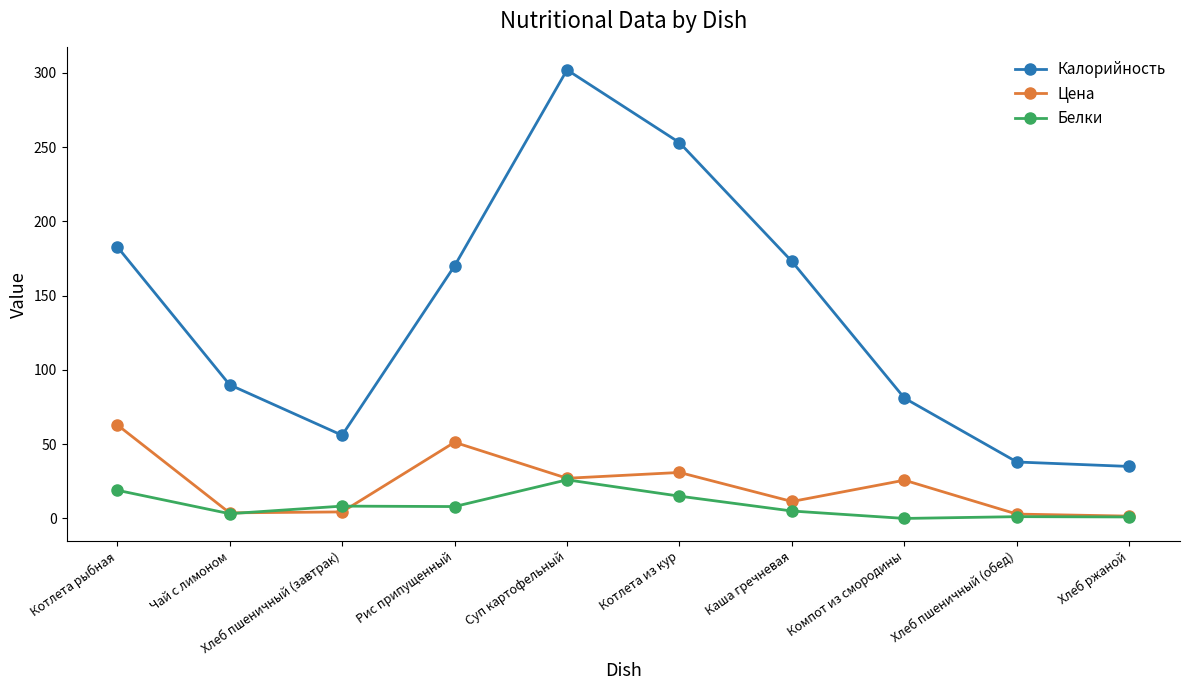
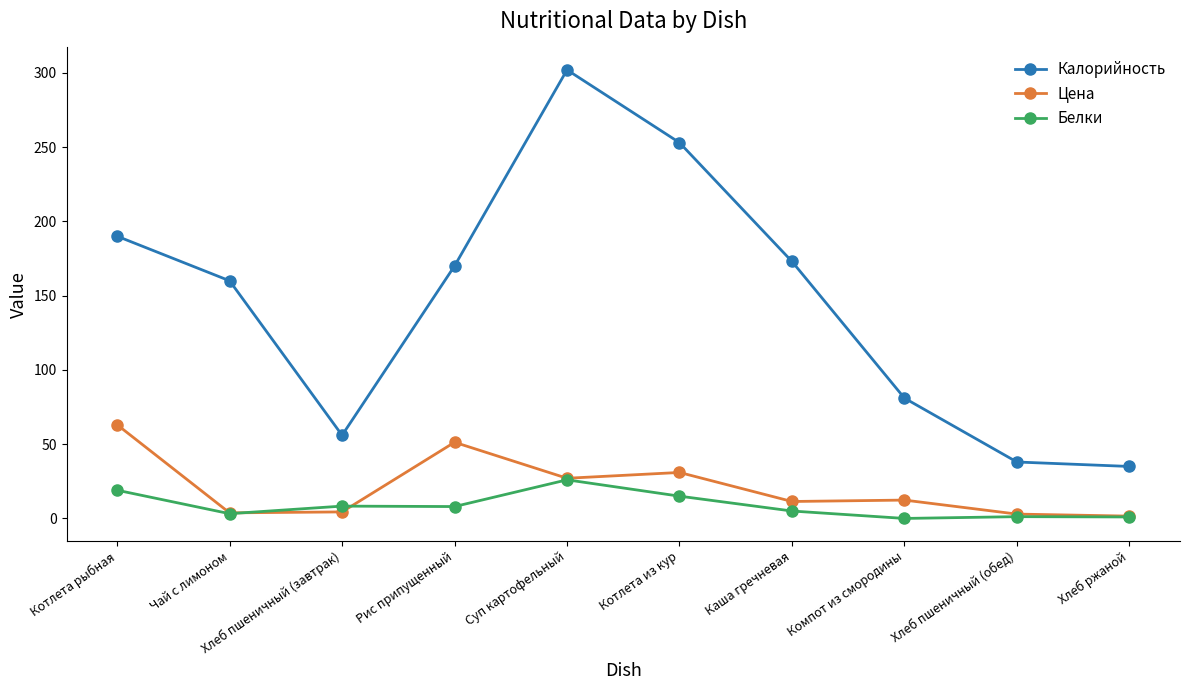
Калорийность, Котлета рыбная: 183 -> 190
Калорийность, Чай с лимоном: 90 -> 160
Цена, Компот из смородины: 26 -> 12
